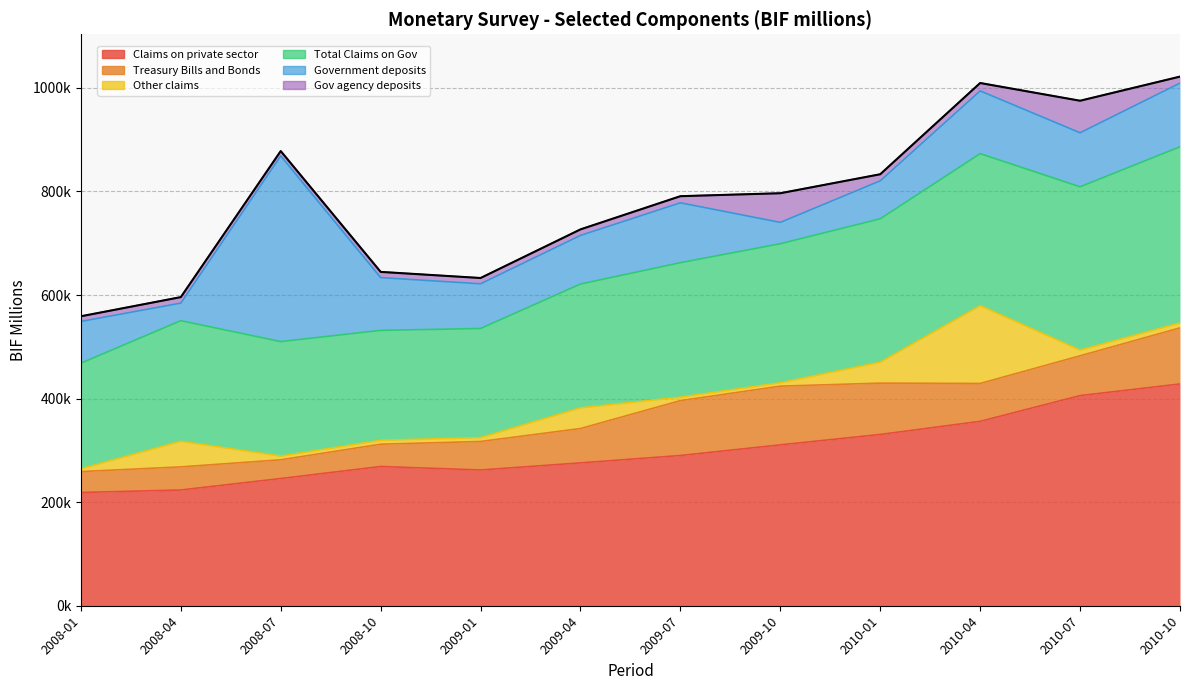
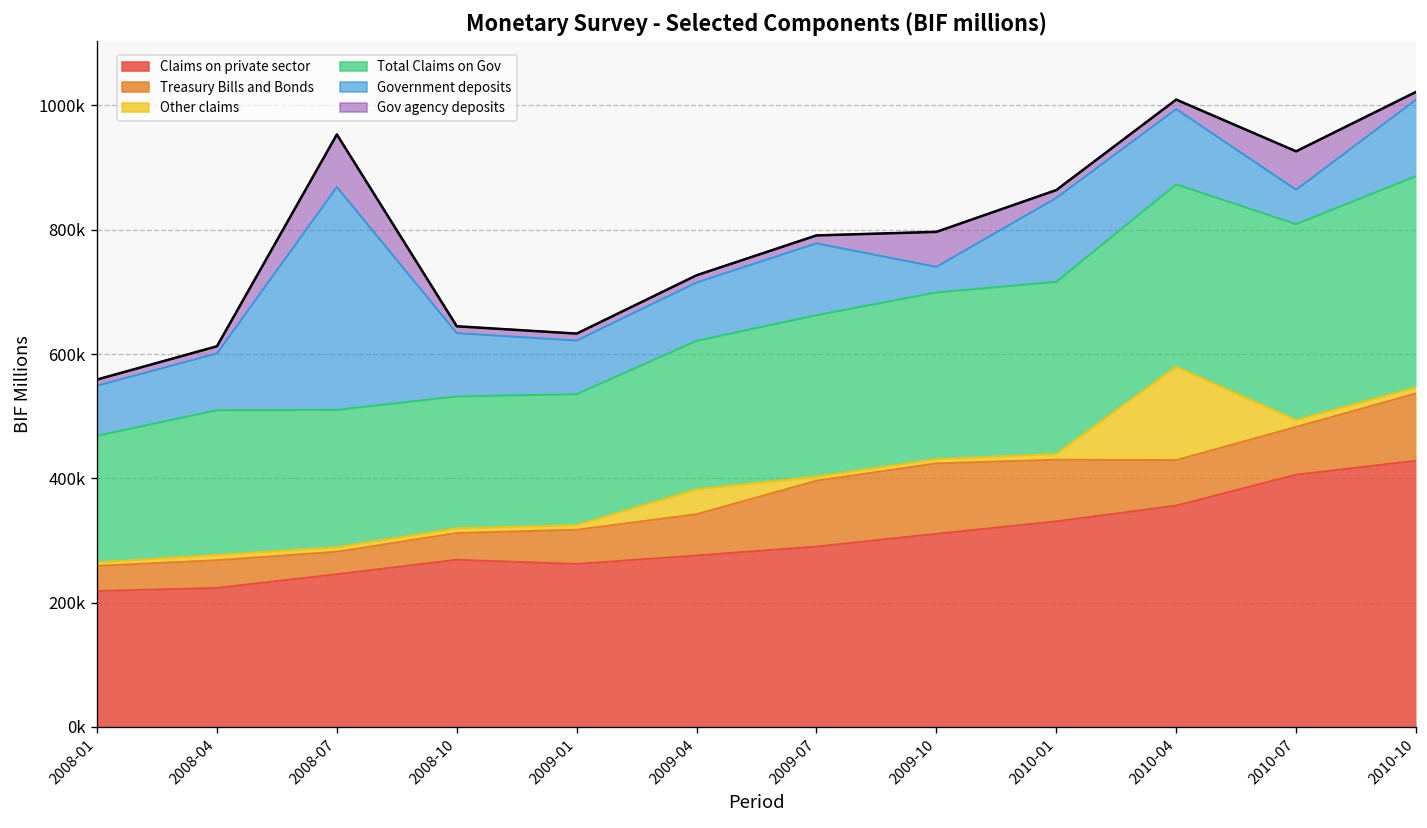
Other claims, 2008-04: 50000 -> 10000
Government deposits, 2008-04: 30000 -> 90000
Gov agency deposits, 2008-07: 10000 -> 80000
Other claims, 2010-01: 40000 -> 10000
Government deposits, 2010-01: 70000 -> 140000
Government deposits, 2010-07: 100000 -> 60000
